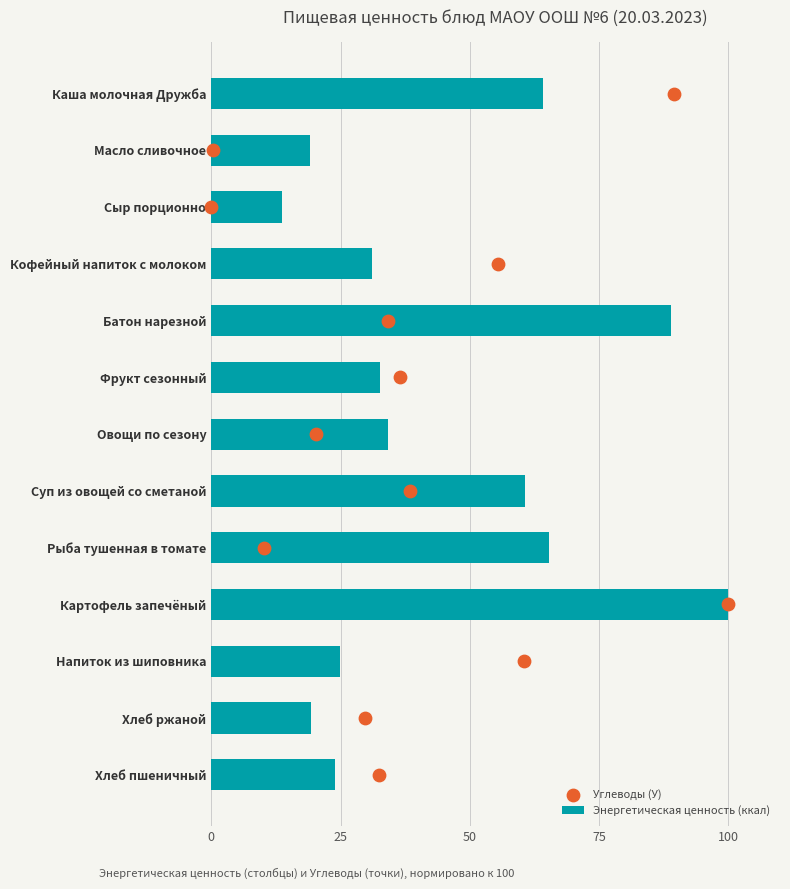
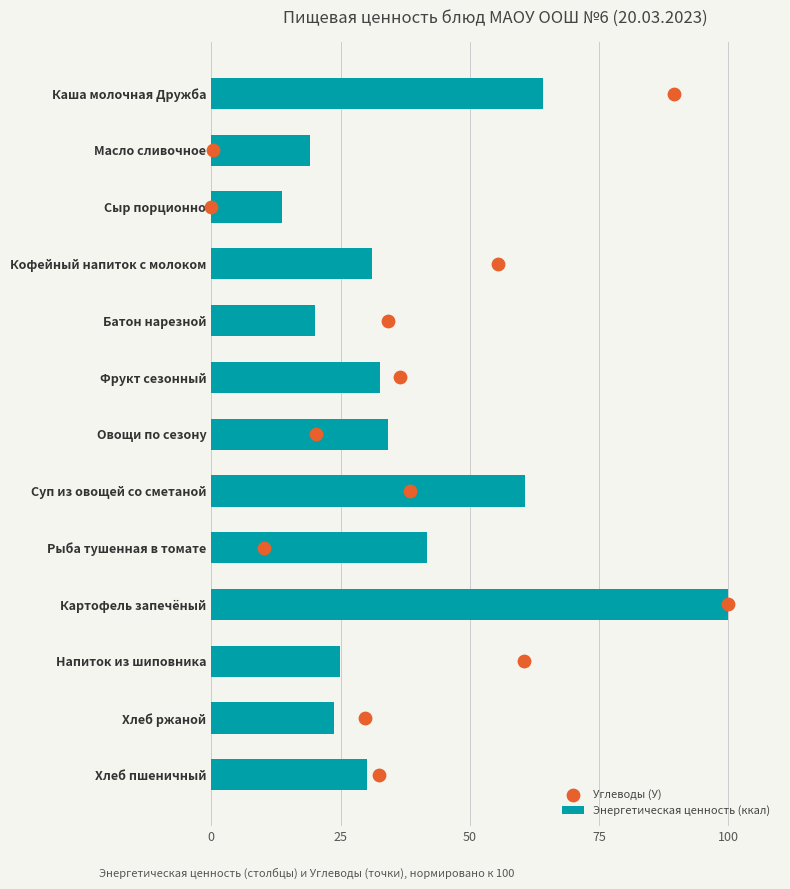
Энергетическая ценность (ккал), Батон нарезной: 89 -> 20
Энергетическая ценность (ккал), Рыба тушенная в томате: 65 -> 42
Энергетическая ценность (ккал), Хлеб ржаной: 19 -> 24
Энергетическая ценность (ккал), Хлеб пшеничный: 24 -> 30
